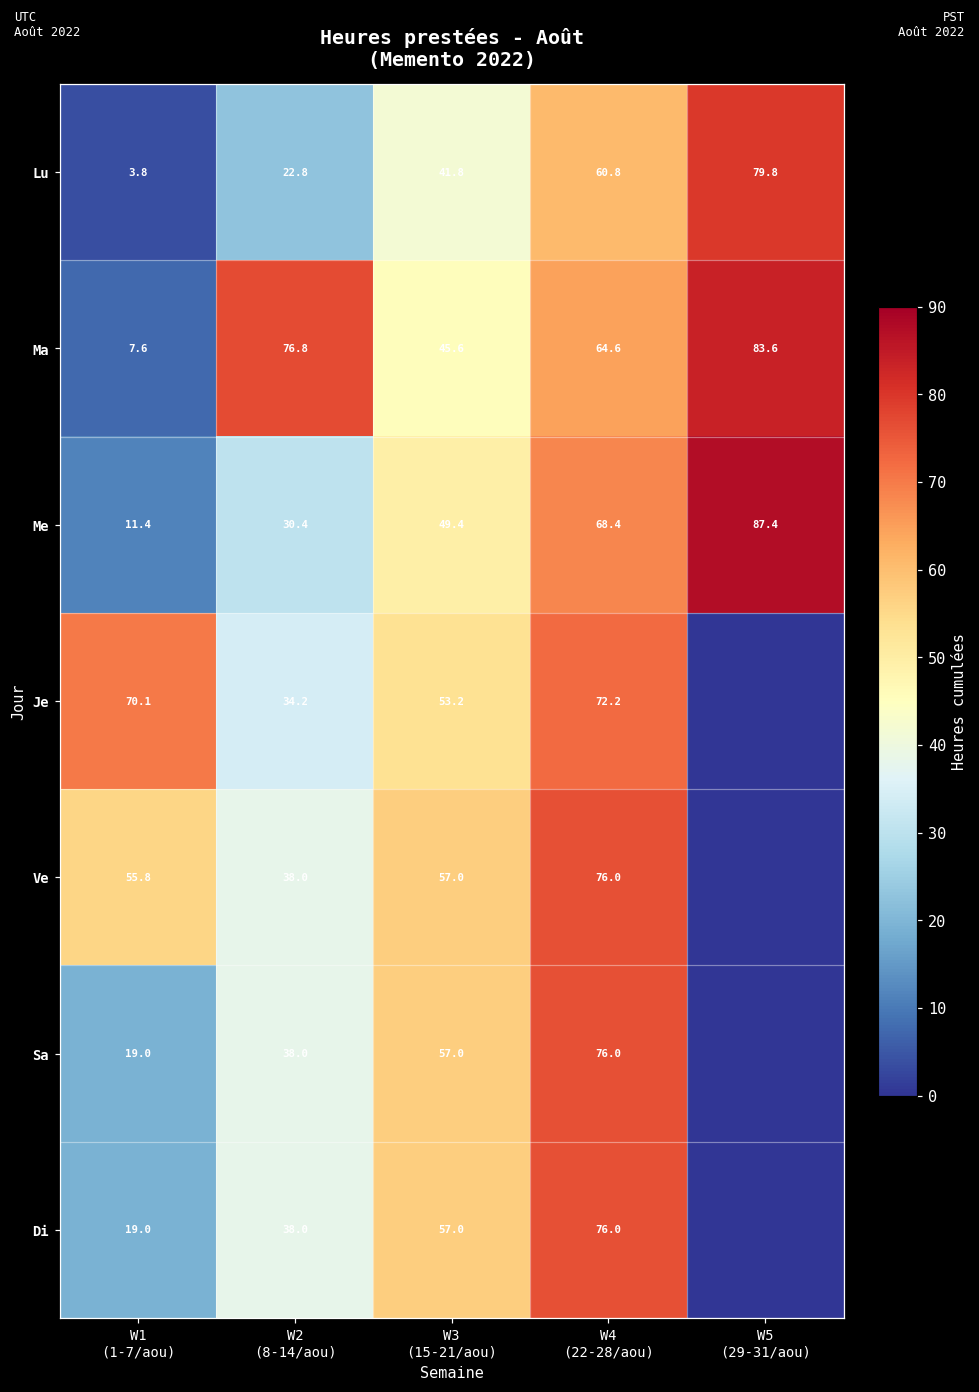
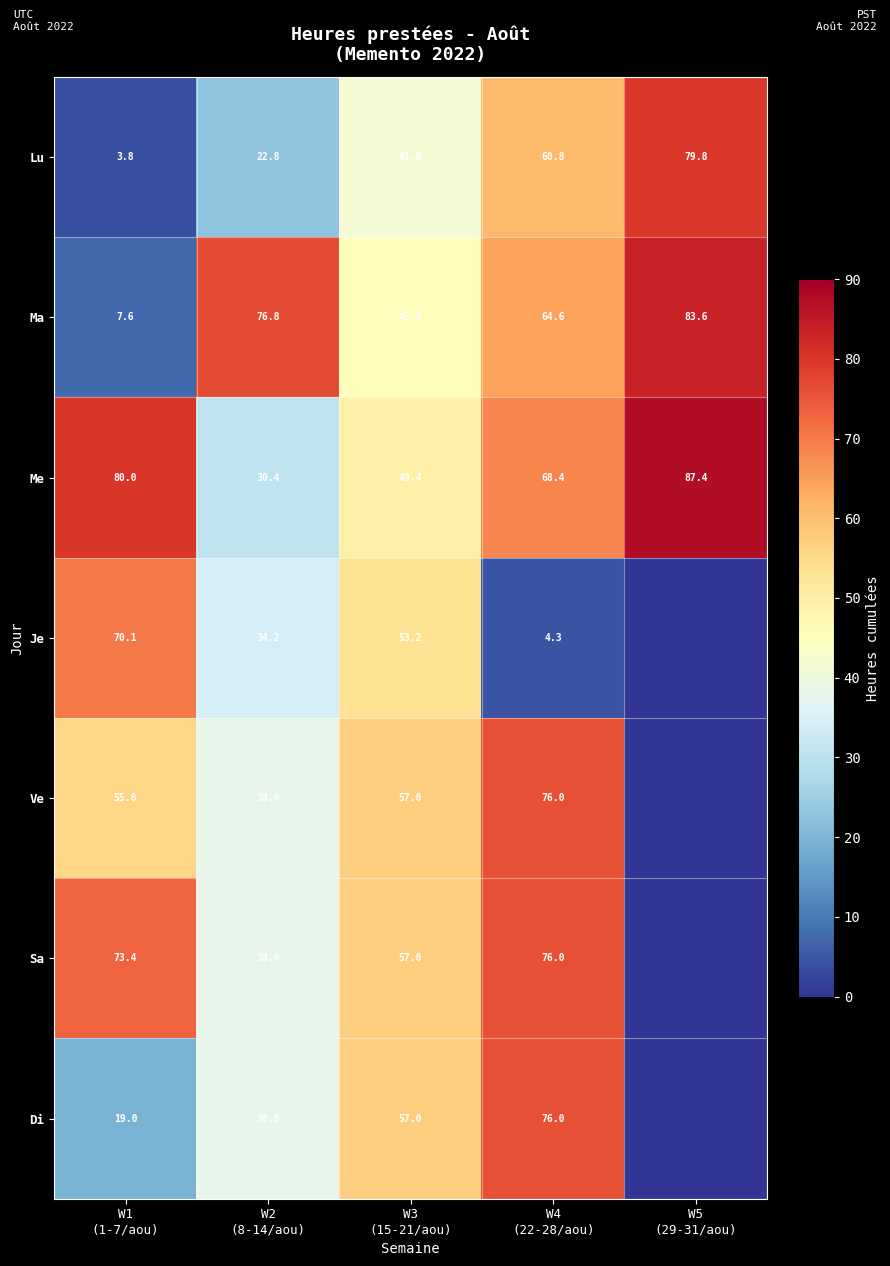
Me, W1 (1-7/aou): 11.4 -> 80.0
Je, W4 (22-28/aou): 72.2 -> 4.3
Sa, W1 (1-7/aou): 19.0 -> 73.4
